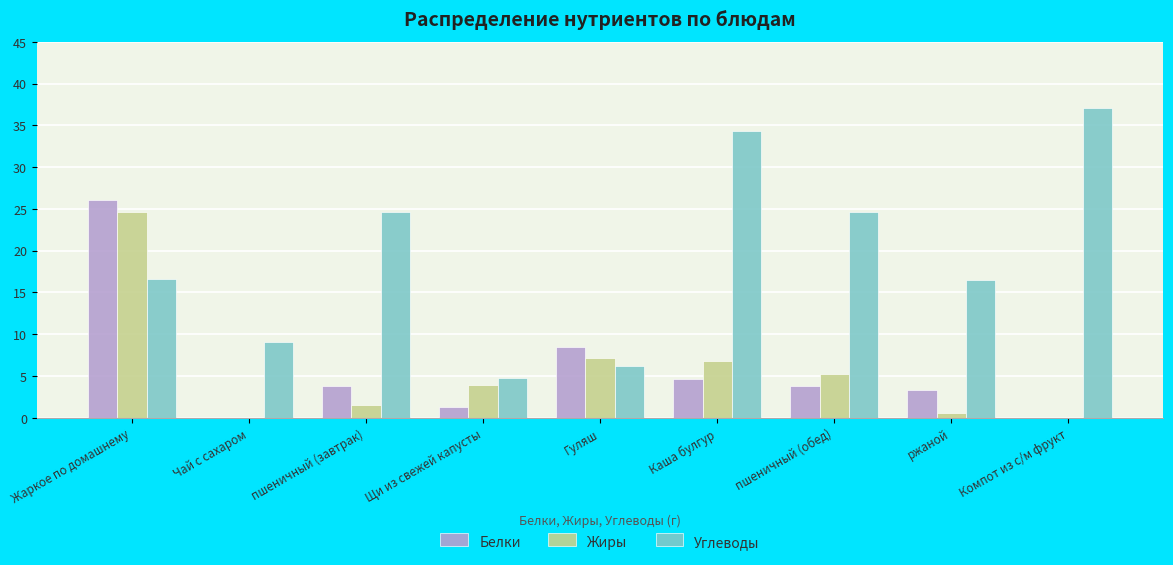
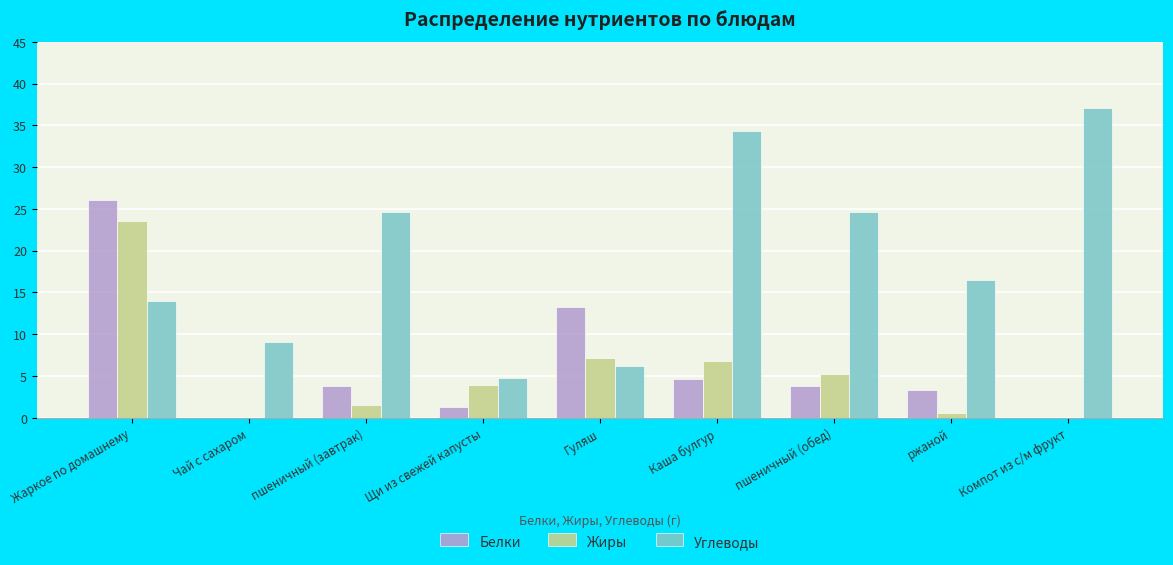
Жиры, Жаркое по домашнему: 25 -> 24
Углеводы, Жаркое по домашнему: 17 -> 14
Белки, Гуляш: 9 -> 13
